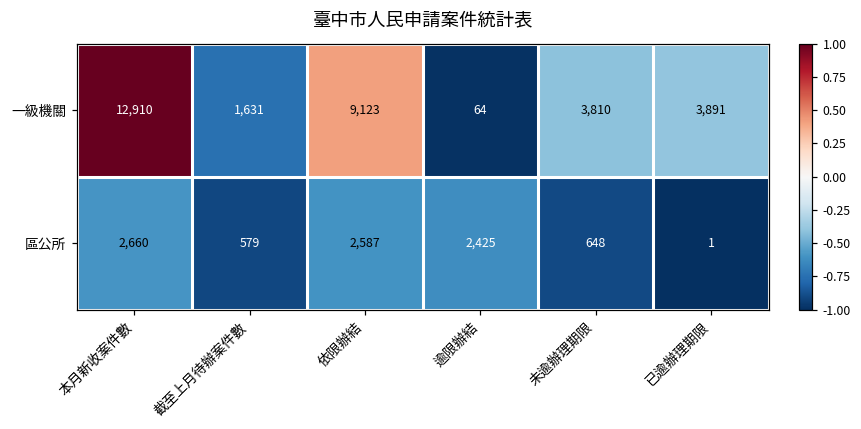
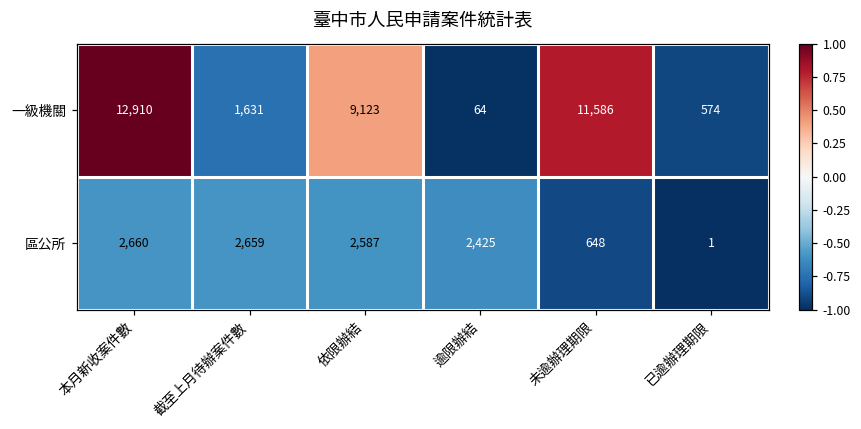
一級機關, 未逾辦理期限: 3,810 -> 11,586
一級機關, 已逾辦理期限: 3,891 -> 574
區公所, 截至上月待辦案件數: 579 -> 2,659
